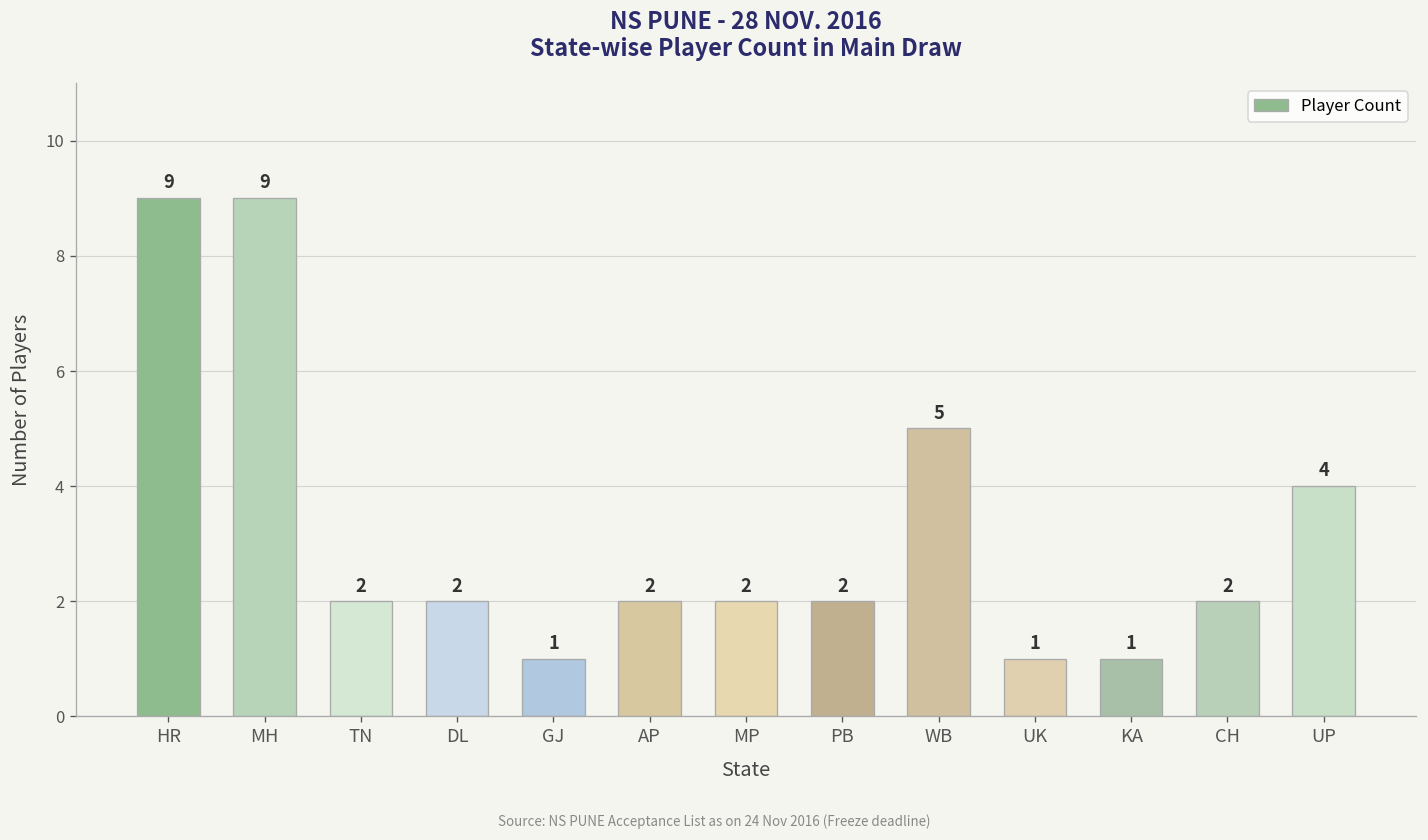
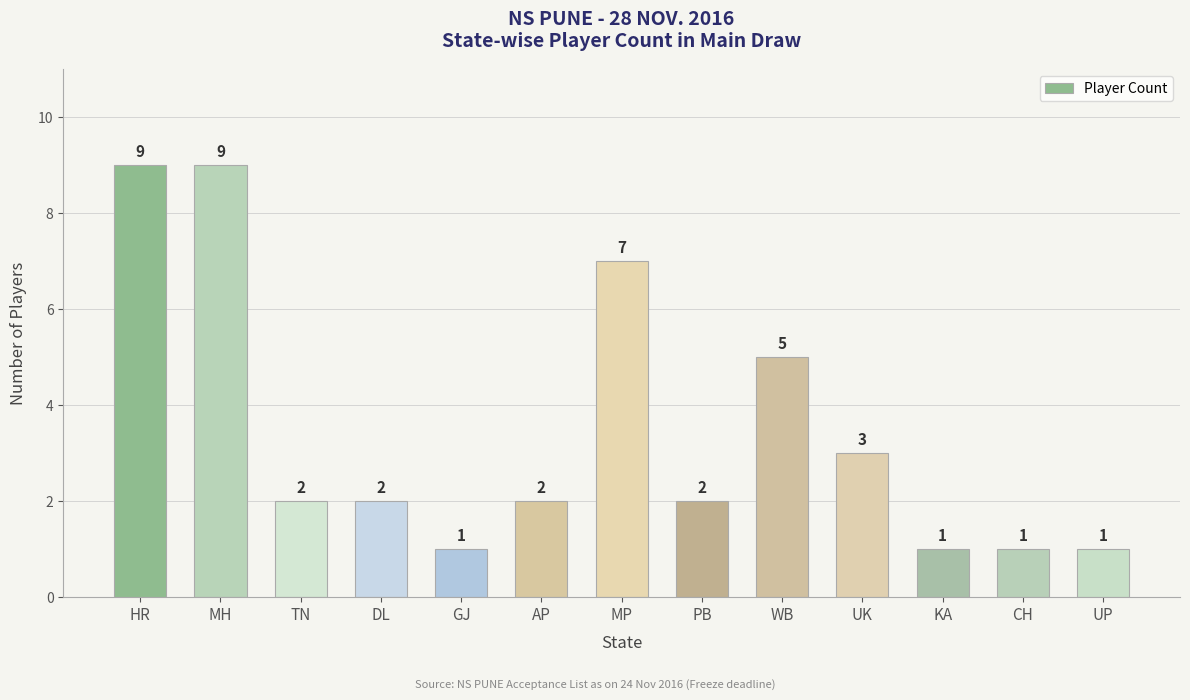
MP: 2 -> 7
UK: 1 -> 3
CH: 2 -> 1
UP: 4 -> 1
